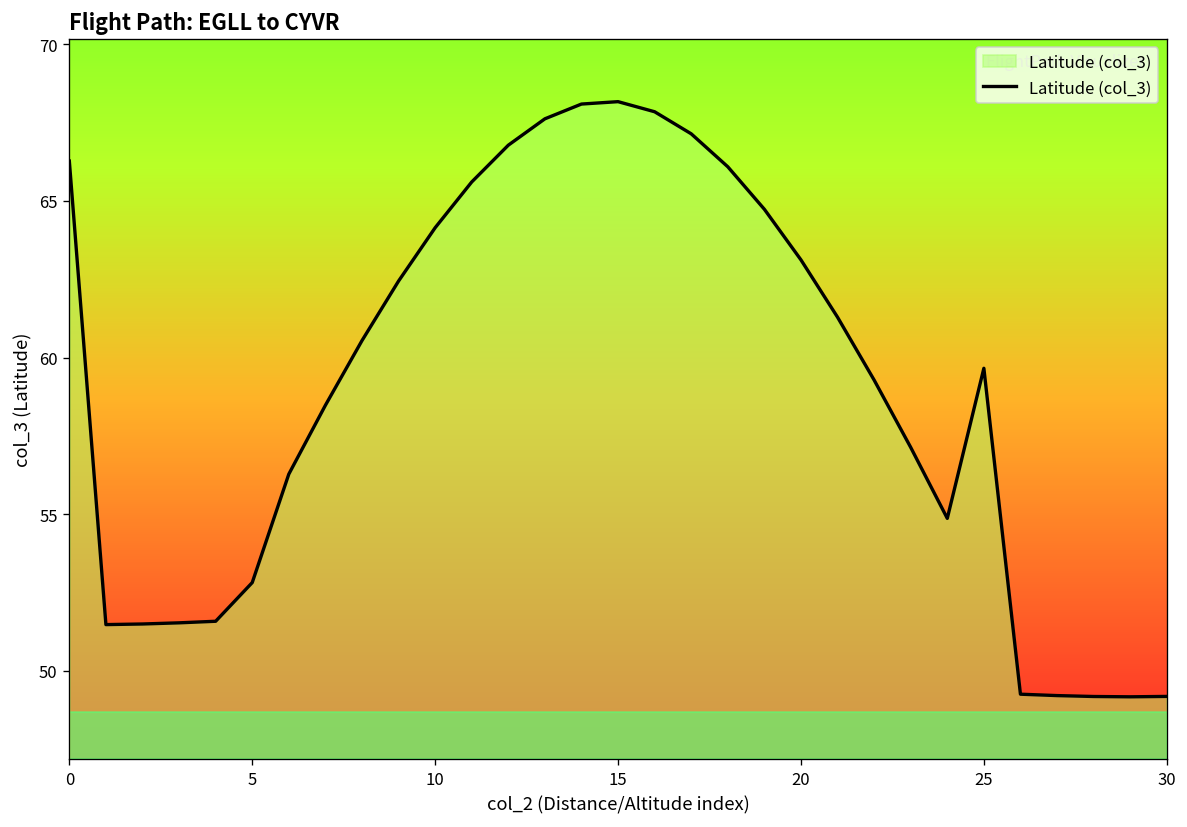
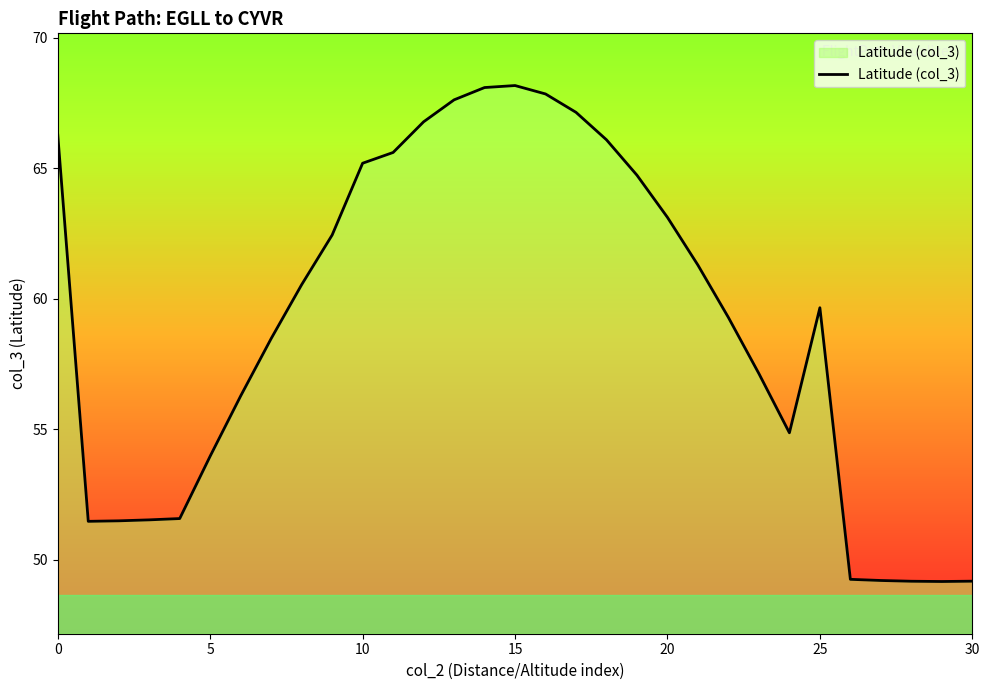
5: 52.8 -> 54.0
10: 64.1 -> 65.2
